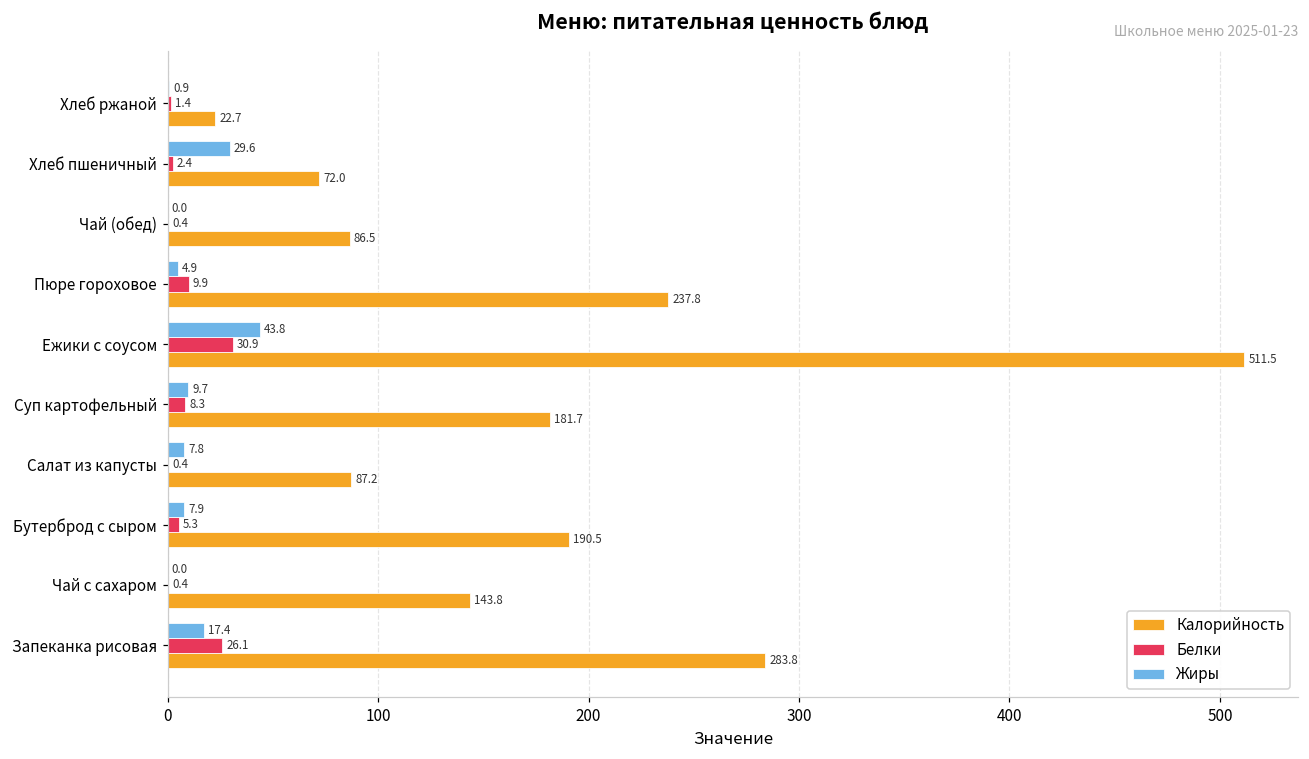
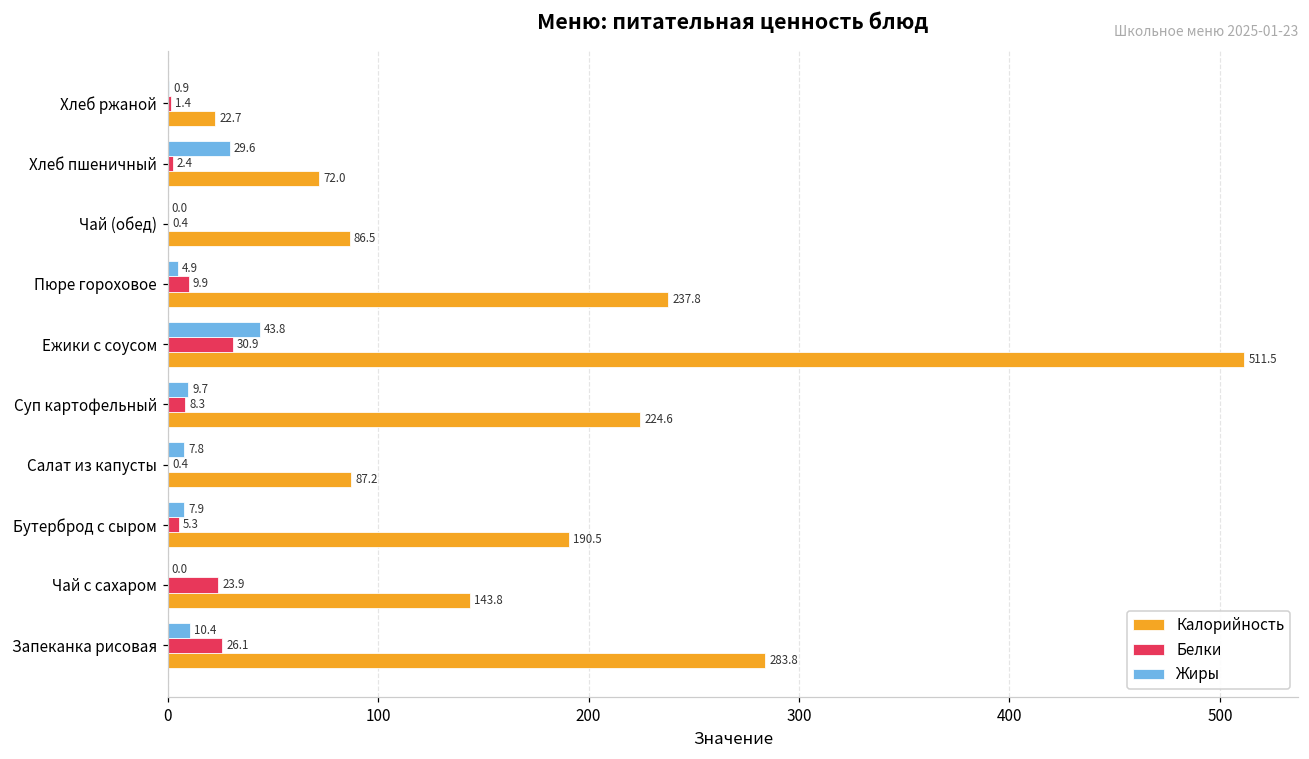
Калорийность, Суп картофельный: 181.7 -> 224.6
Белки, Чай с сахаром: 0.4 -> 23.9
Жиры, Запеканка рисовая: 17.4 -> 10.4
